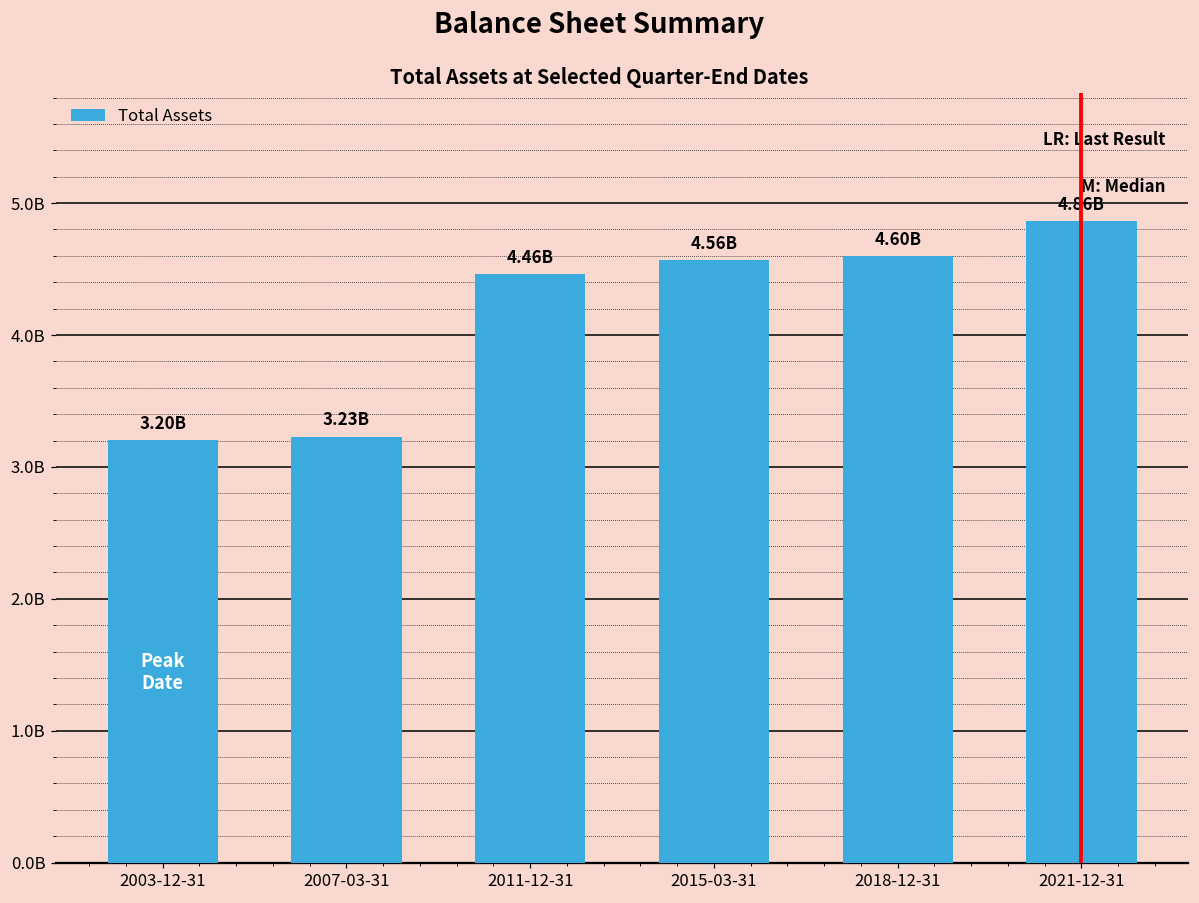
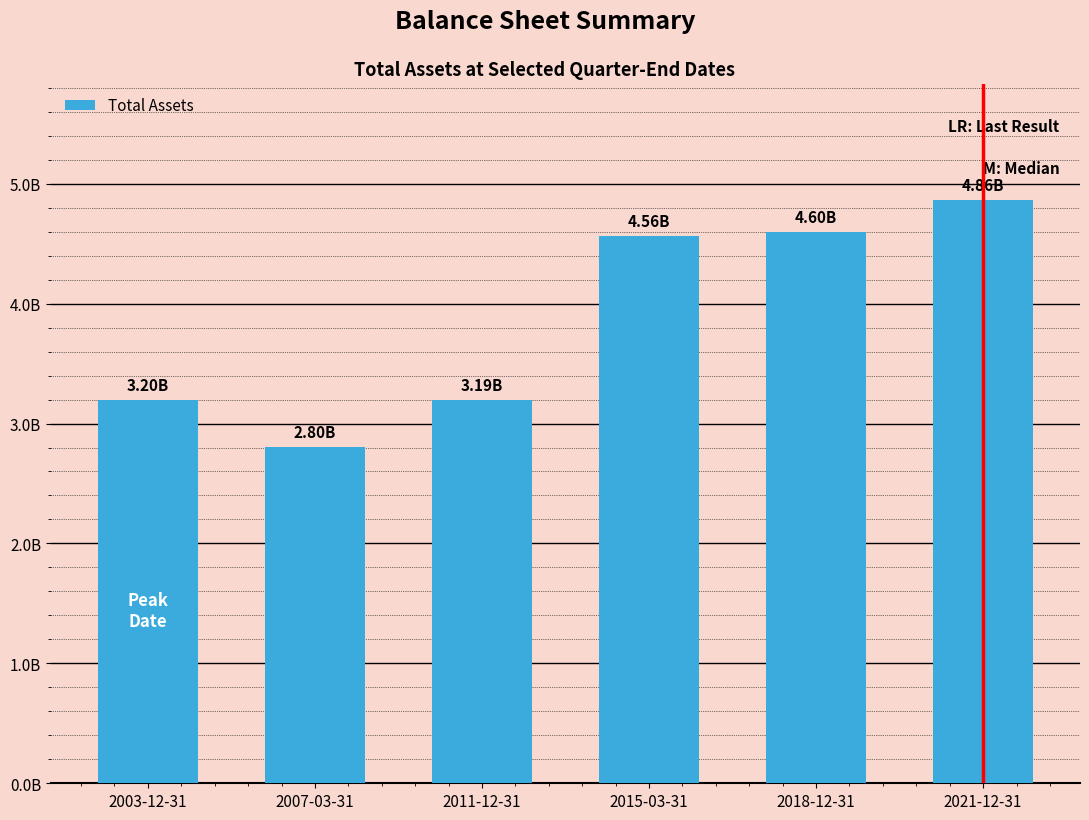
2007-03-31: 3.23B -> 2.80B
2011-12-31: 4.46B -> 3.19B
